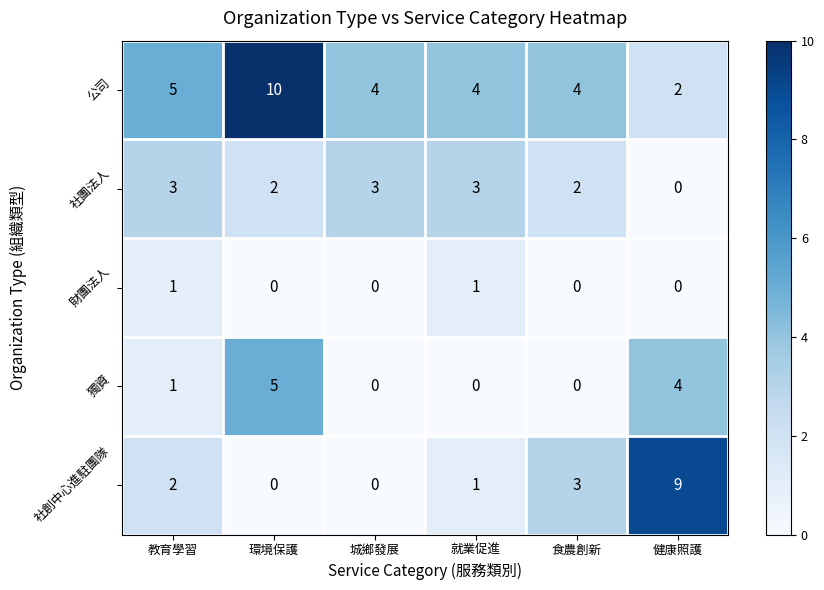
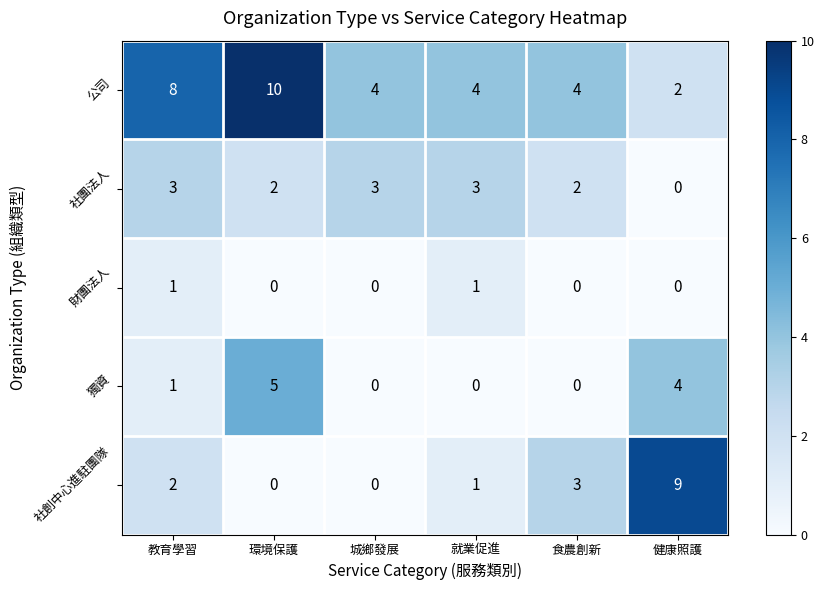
公司, 教育學習: 5 -> 8
